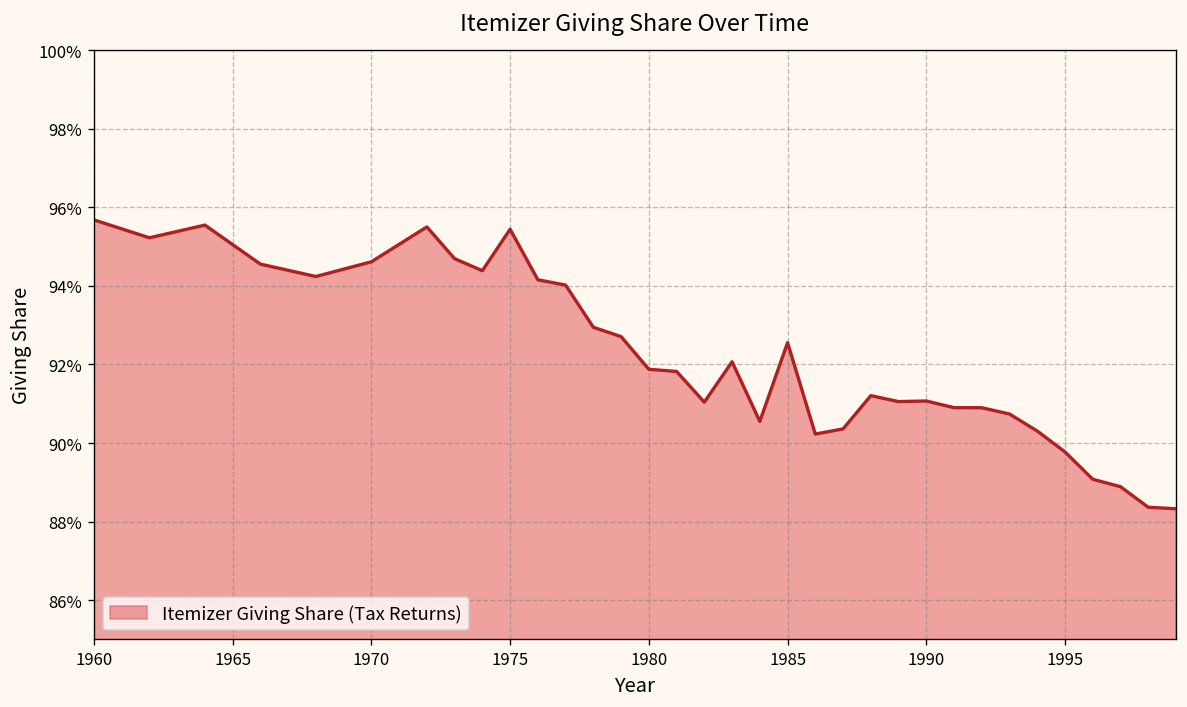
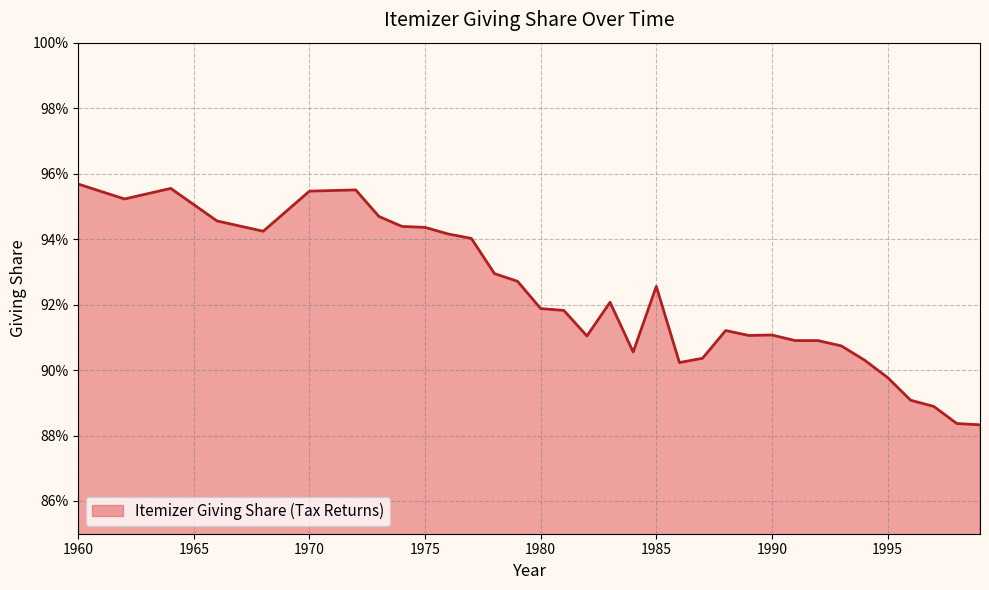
1970: 94.6% -> 95.5%
1975: 95.4% -> 94.4%
